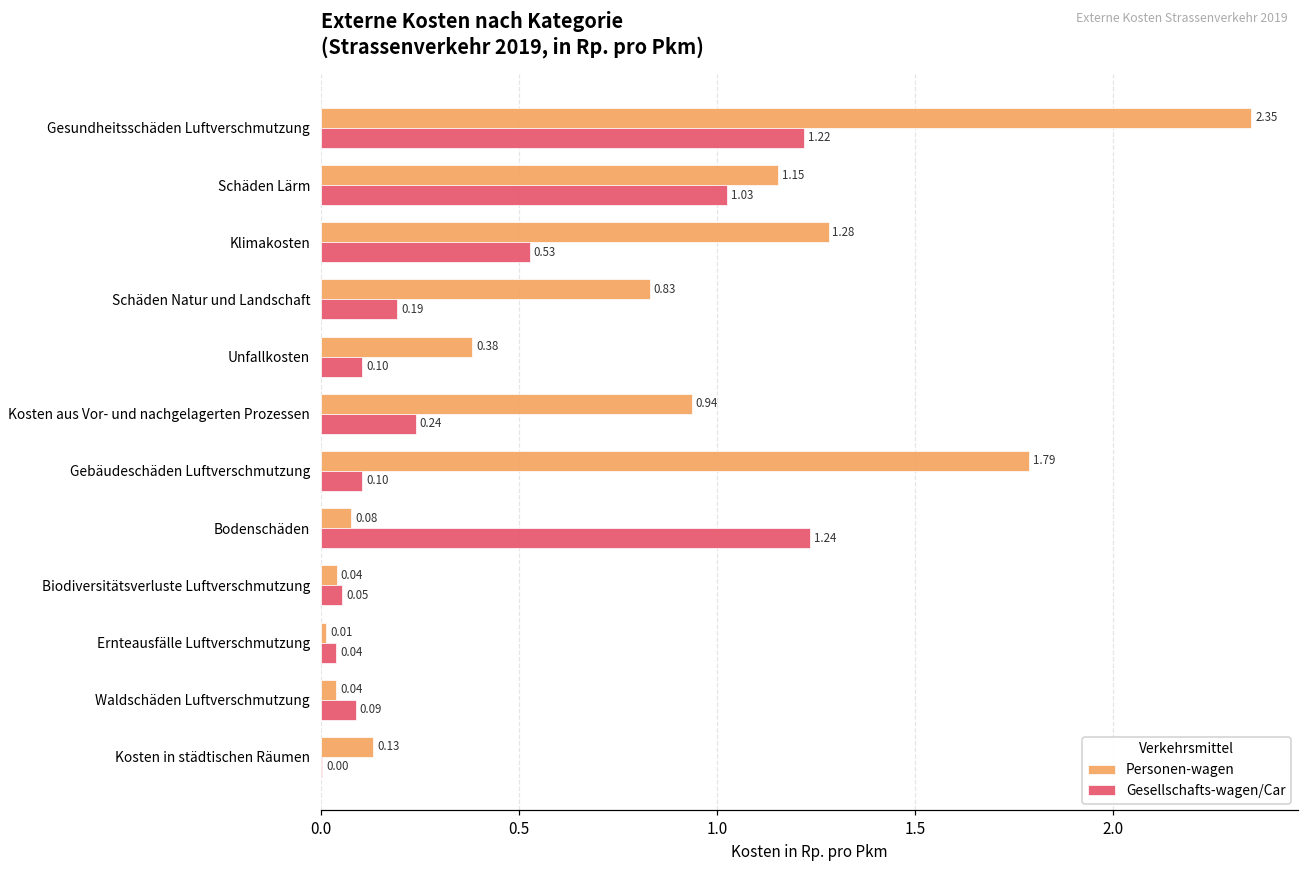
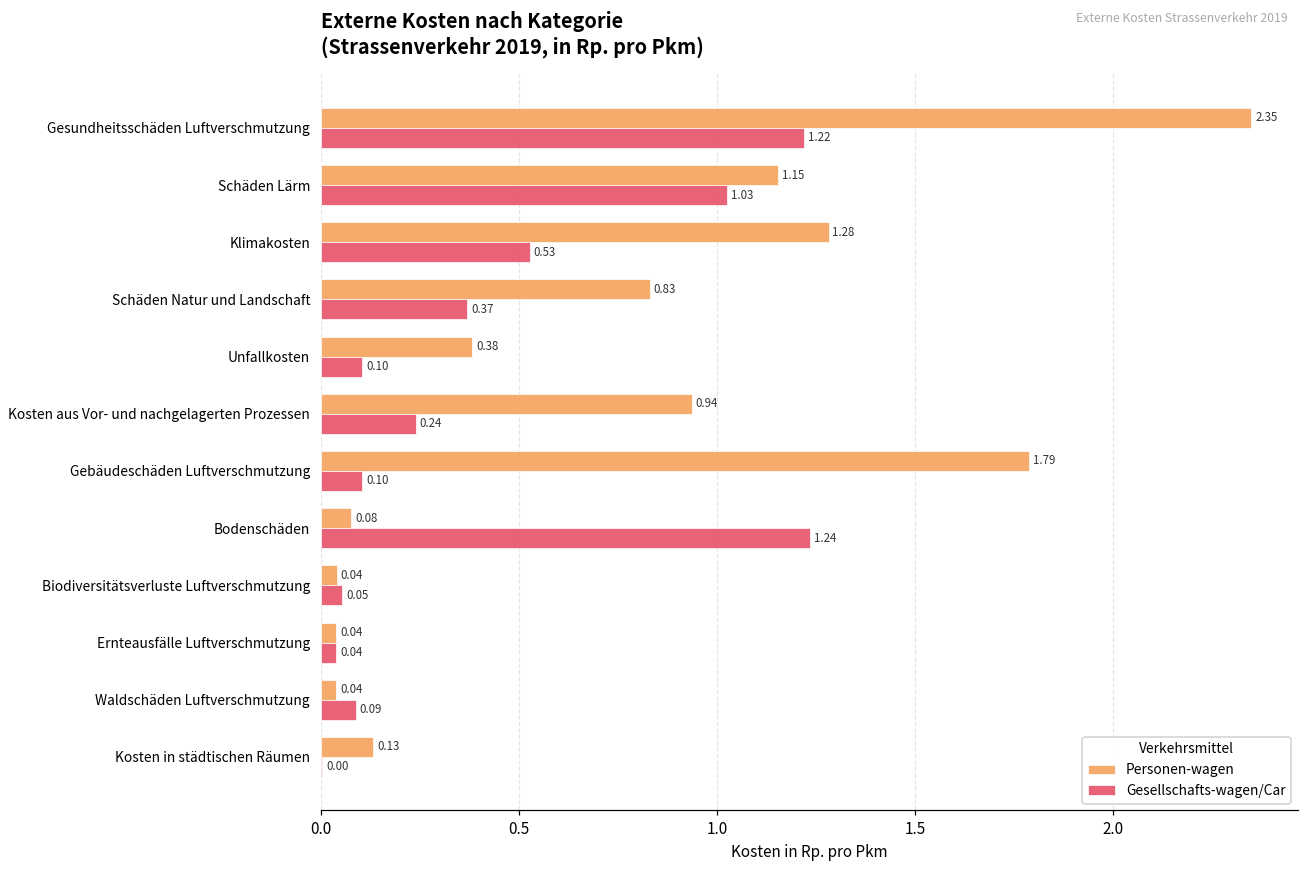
Gesellschafts-wagen/Car, Schäden Natur und Landschaft: 0.19 -> 0.37
Personen-wagen, Ernteausfälle Luftverschmutzung: 0.01 -> 0.04
